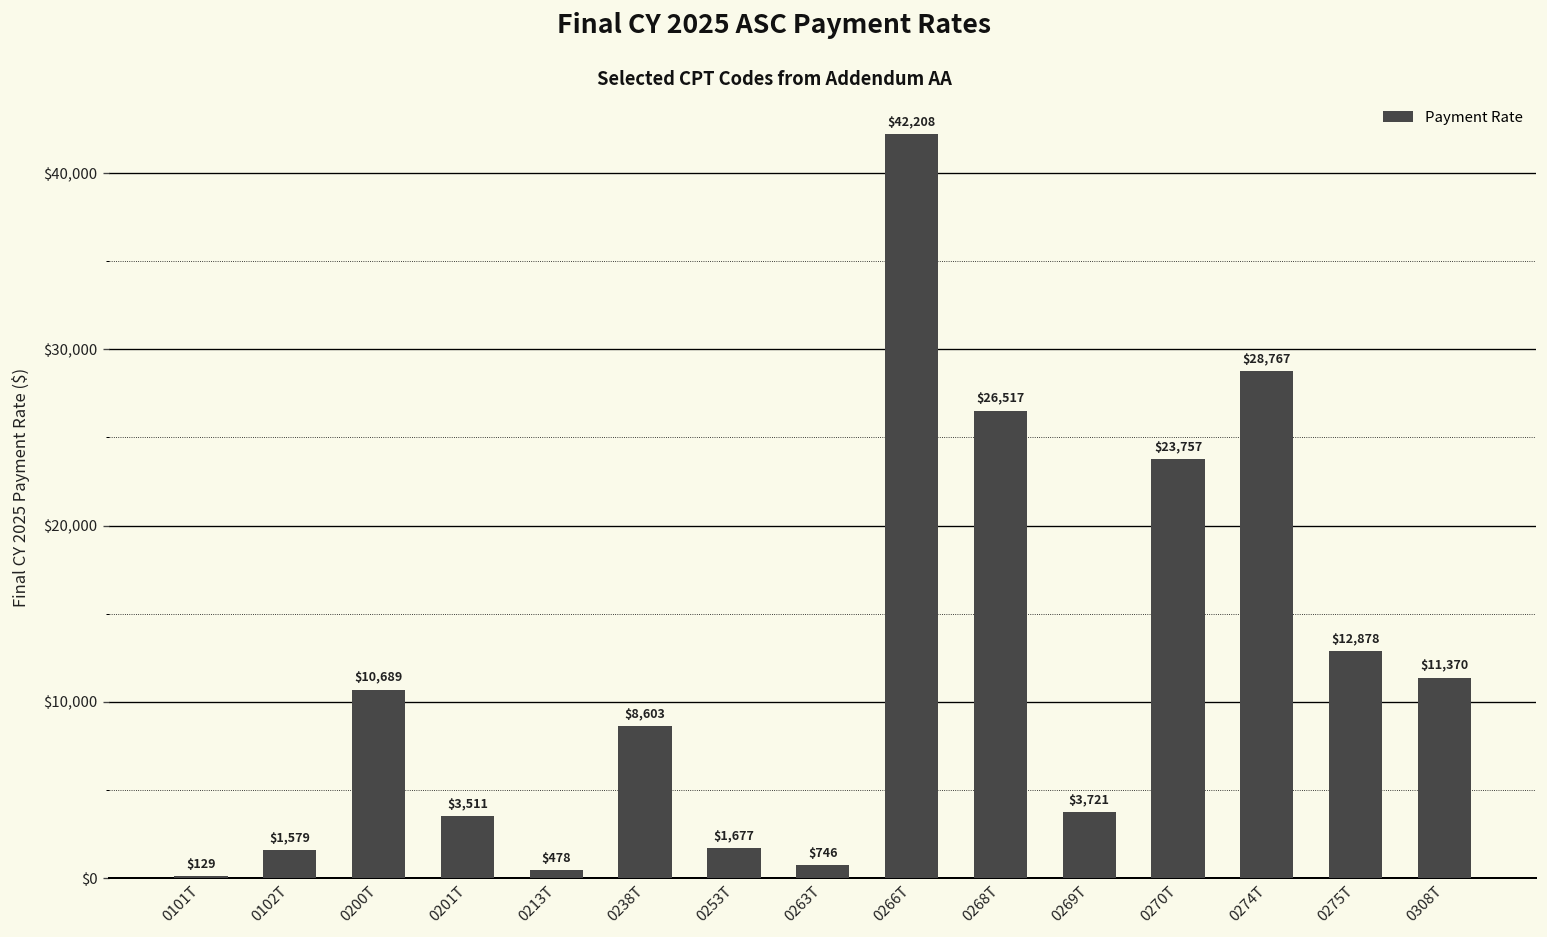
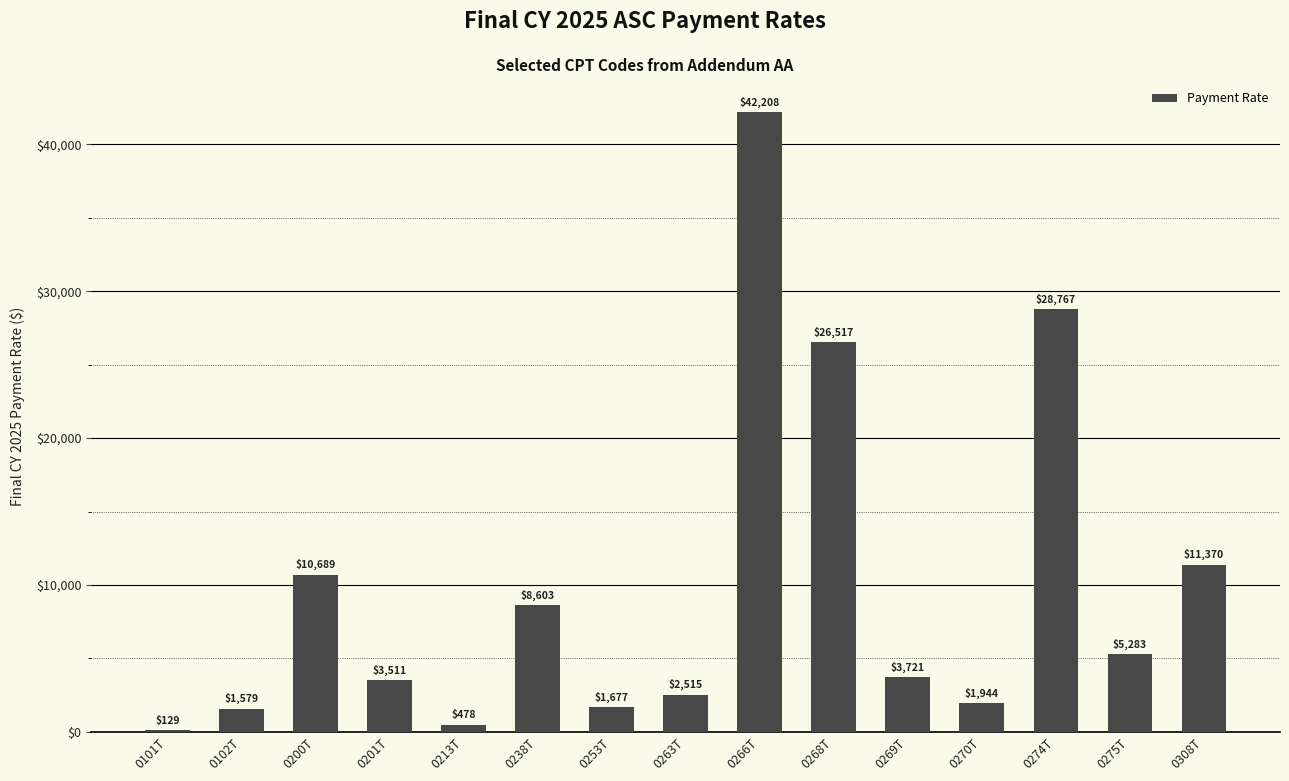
0263T: $746 -> $2,515
0270T: $23,757 -> $1,944
0275T: $12,878 -> $5,283
